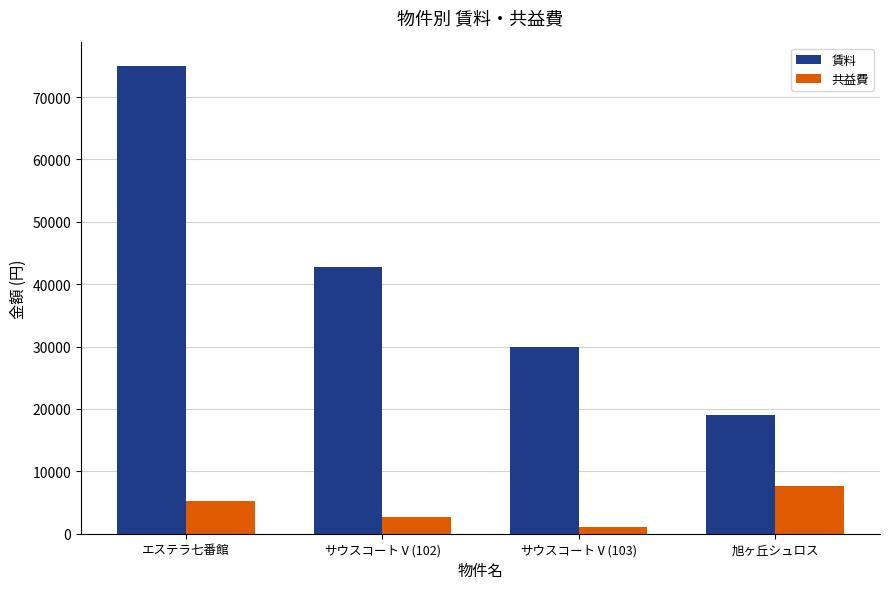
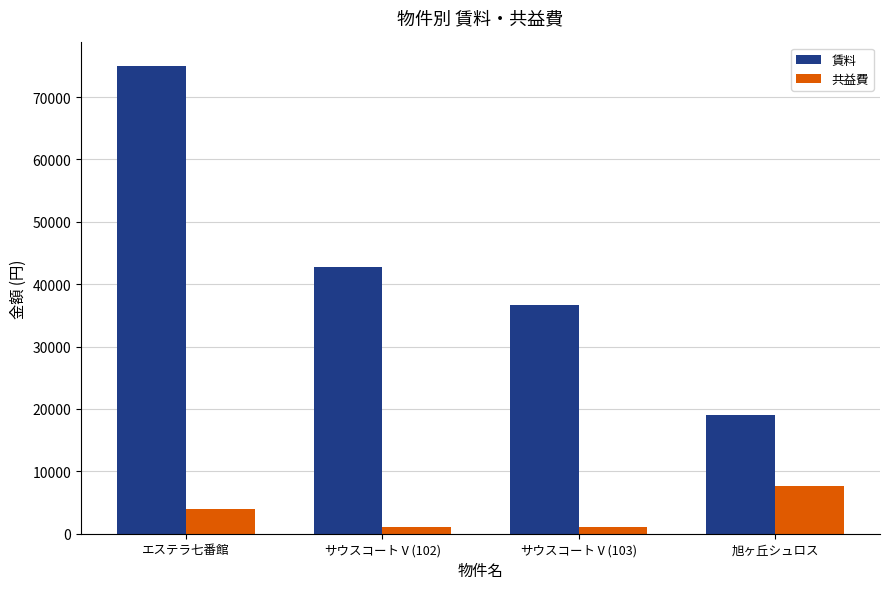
共益費, エステラ七番館: 5000 -> 4000
共益費, サウスコートⅤ(102): 3000 -> 1000
賃料, サウスコートⅤ(103): 30000 -> 37000
